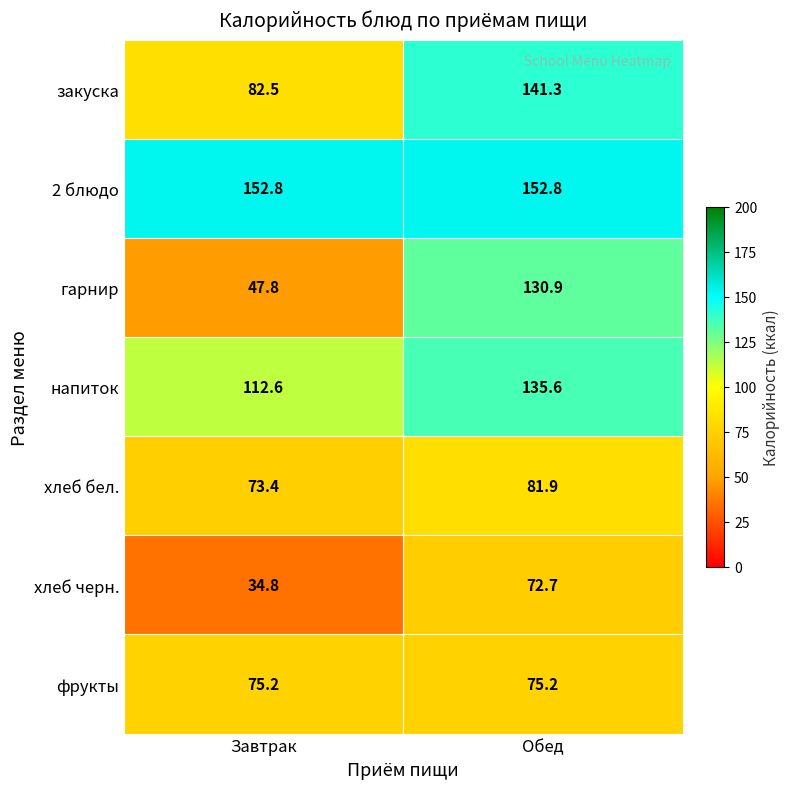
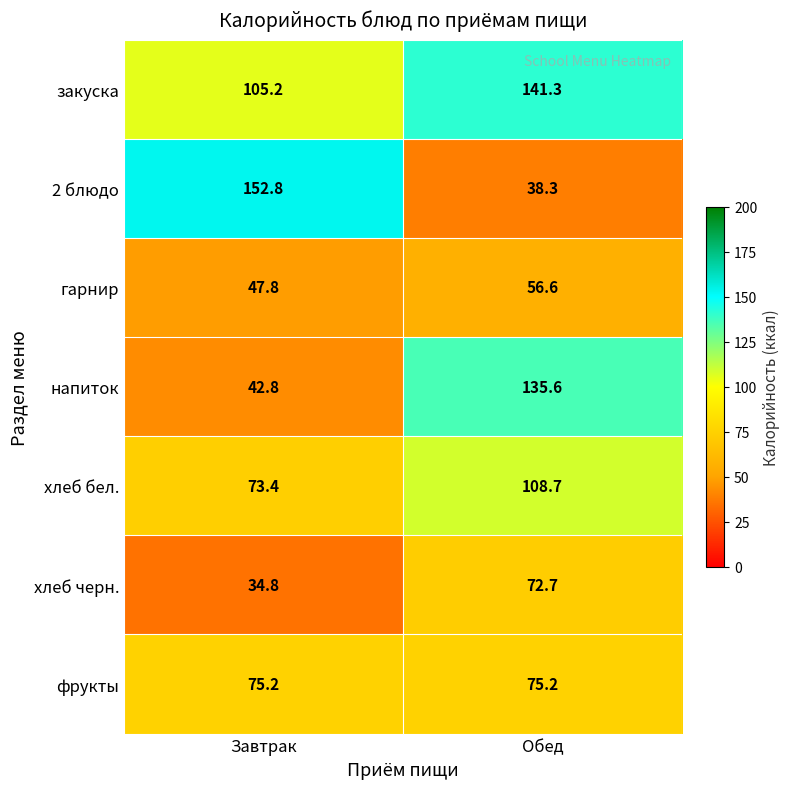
закуска, Завтрак: 82.5 -> 105.2
2 блюдо, Обед: 152.8 -> 38.3
гарнир, Обед: 130.9 -> 56.6
напиток, Завтрак: 112.6 -> 42.8
хлеб бел., Обед: 81.9 -> 108.7
